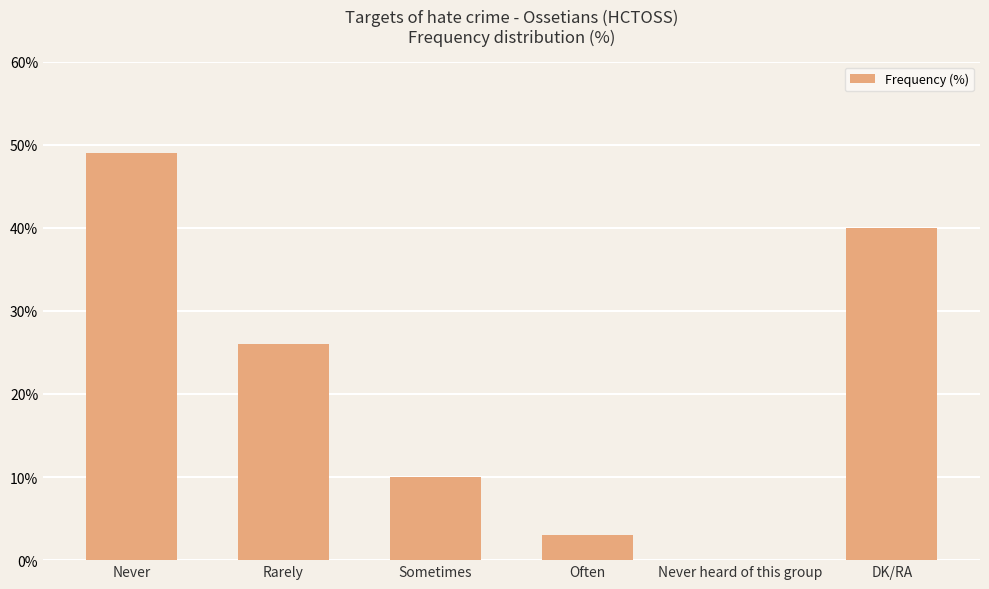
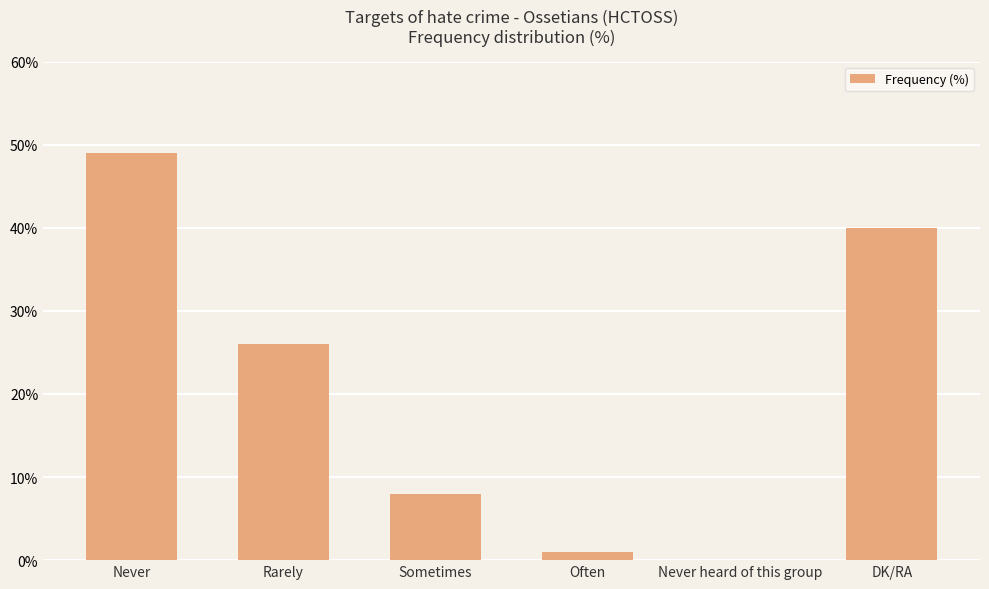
Sometimes: 10% -> 8%
Often: 3% -> 1%
